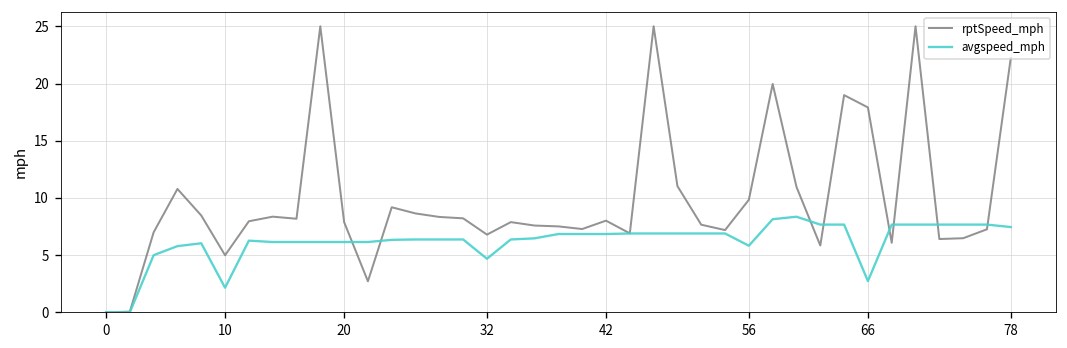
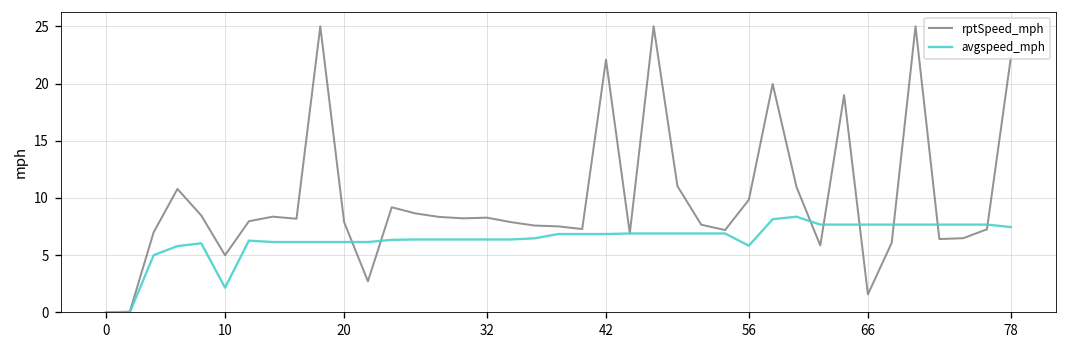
rptSpeed_mph, 32: 7 -> 8
avgspeed_mph, 32: 5 -> 6
rptSpeed_mph, 42: 8 -> 22
rptSpeed_mph, 66: 18 -> 2
avgspeed_mph, 66: 3 -> 8
